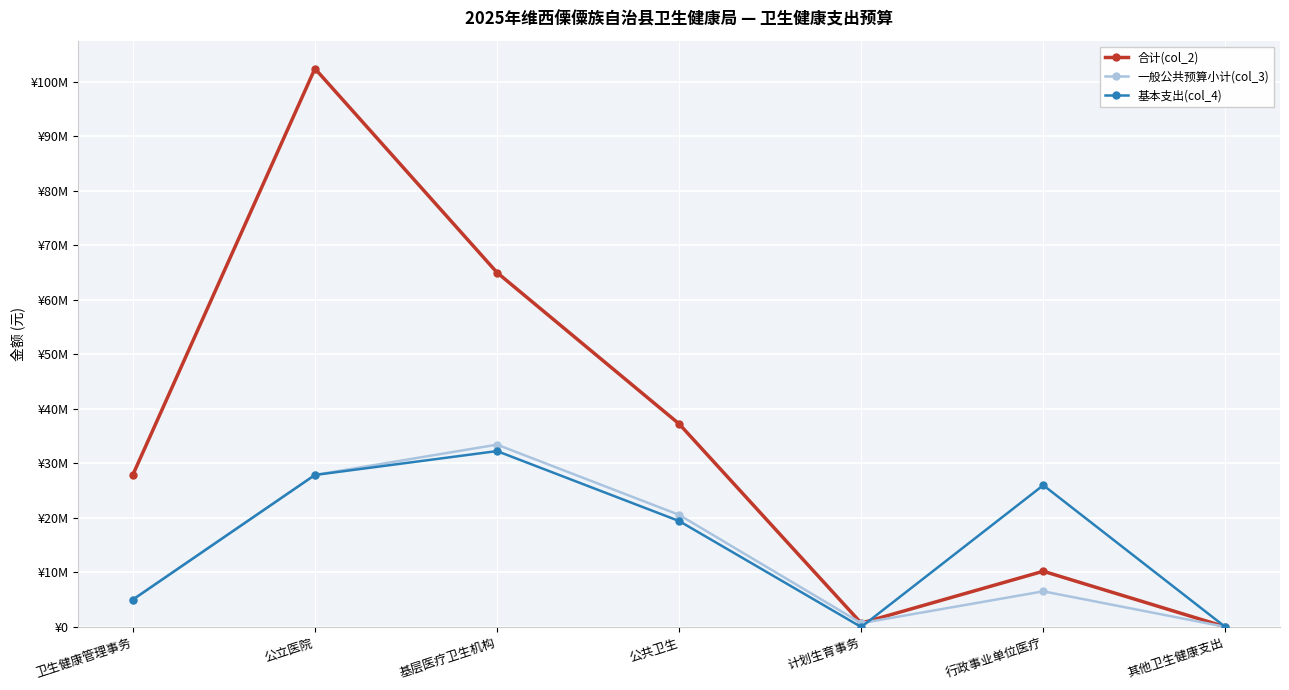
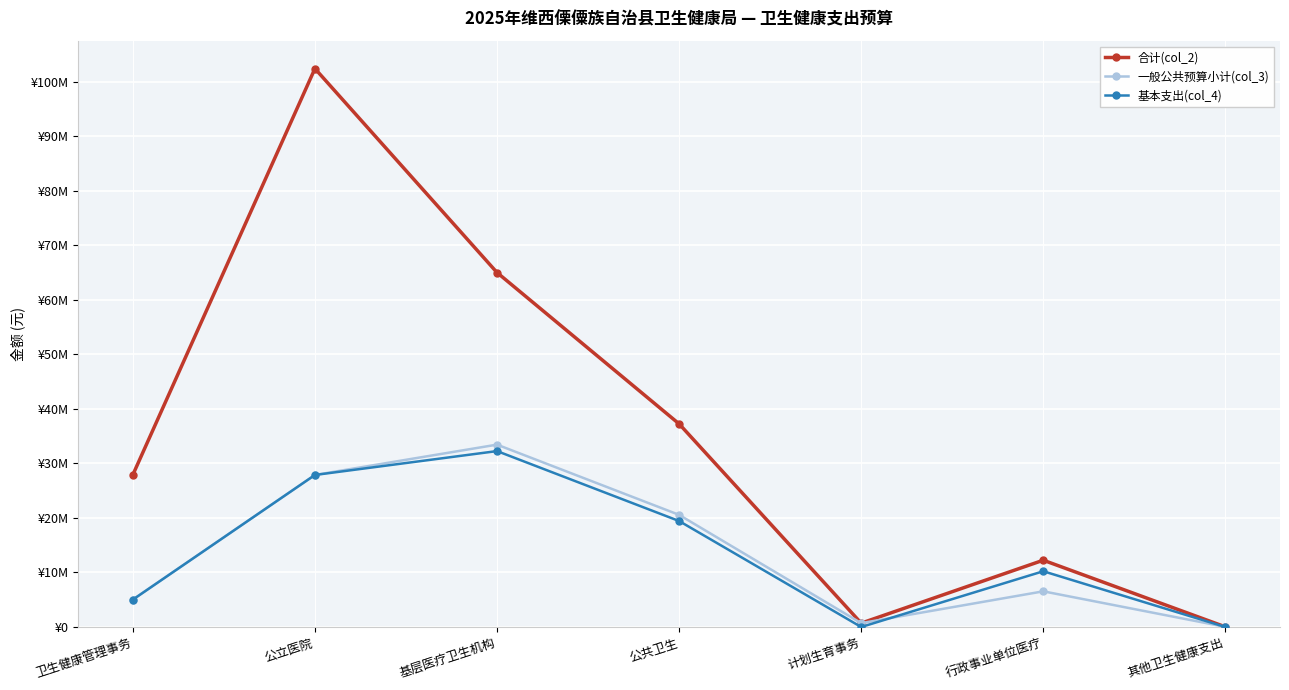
合计(col_2), 行政事业单位医疗: ¥10000000 -> ¥12000000
基本支出(col_4), 行政事业单位医疗: ¥26000000 -> ¥10000000
